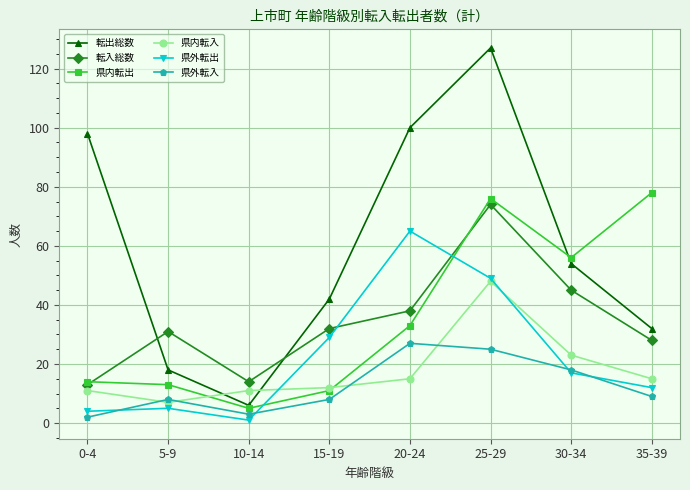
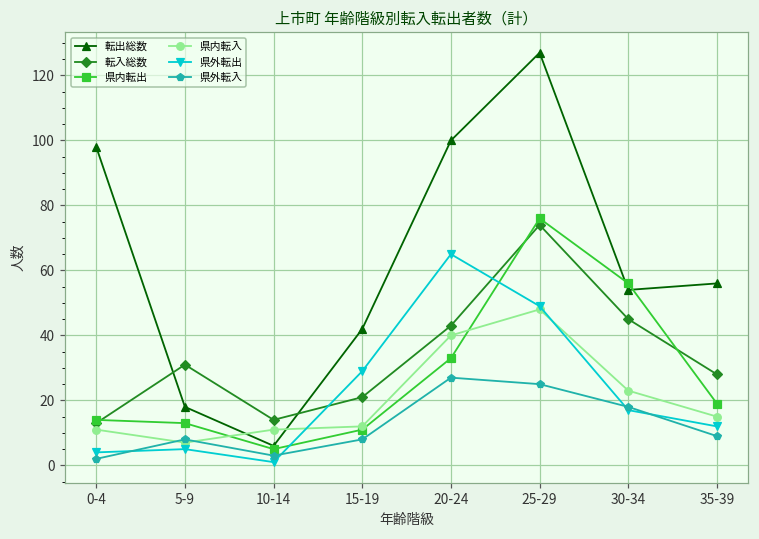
転入総数, 15-19: 32 -> 21
転入総数, 20-24: 38 -> 43
県内転入, 20-24: 15 -> 40
転出総数, 35-39: 32 -> 56
県内転出, 35-39: 78 -> 19
